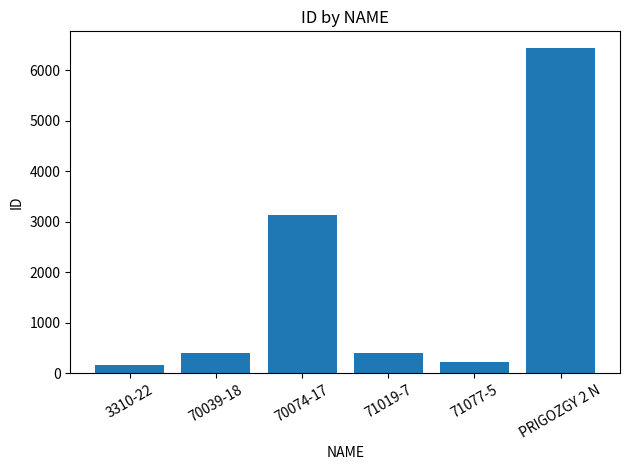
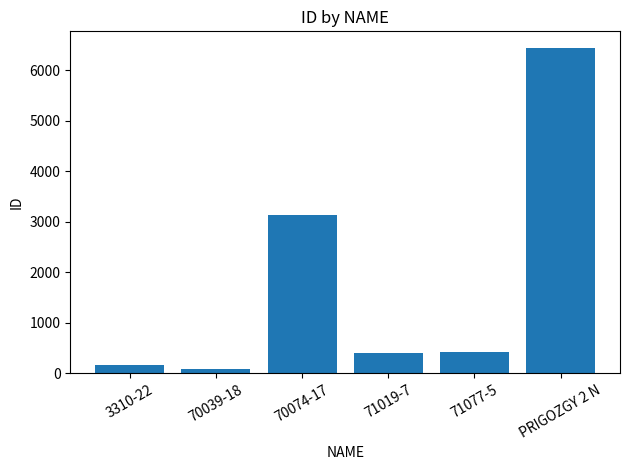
70039-18: 400 -> 100
71077-5: 200 -> 400
